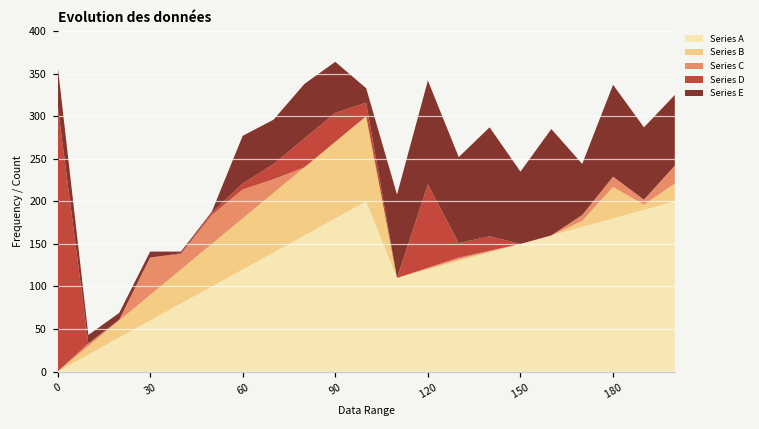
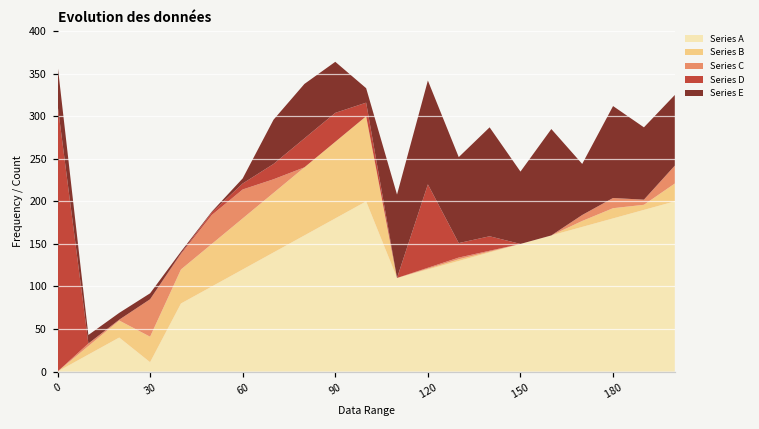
Series A, 30: 60 -> 10
Series E, 60: 60 -> 10
Series B, 180: 40 -> 10
